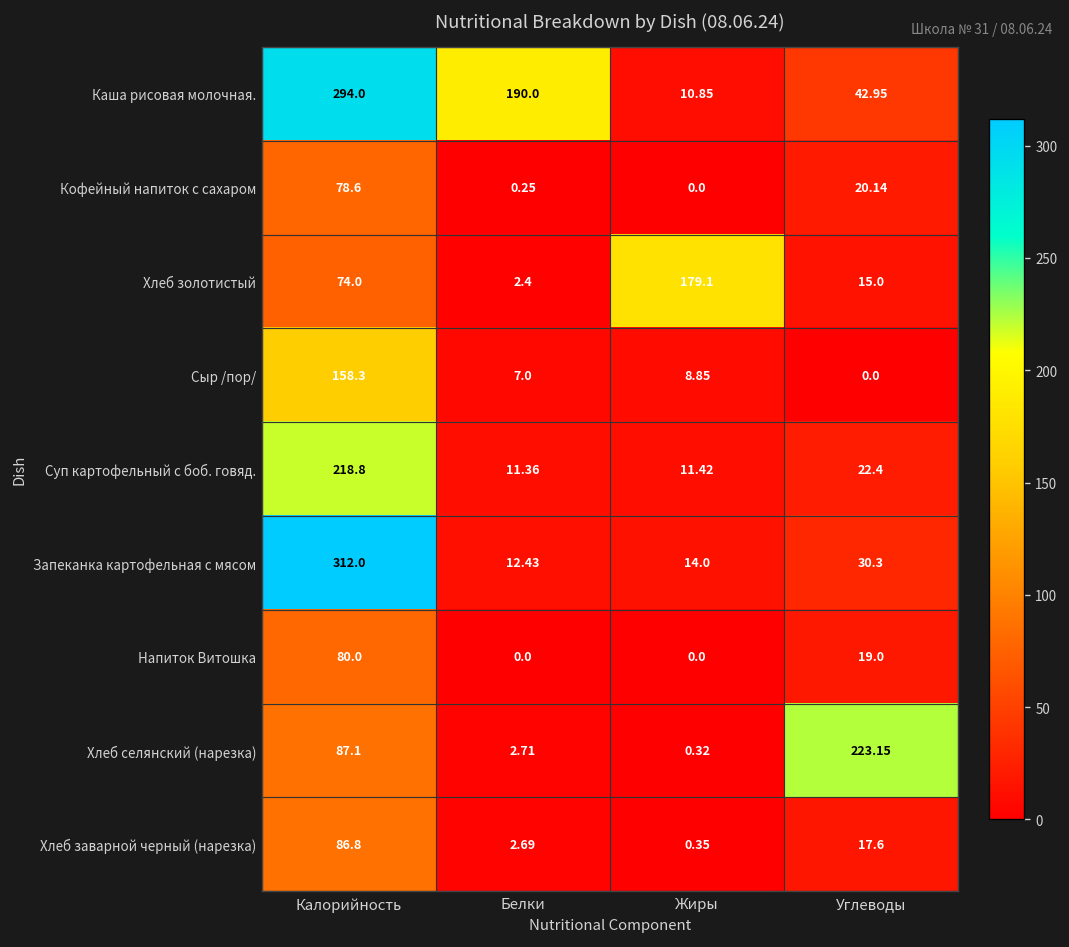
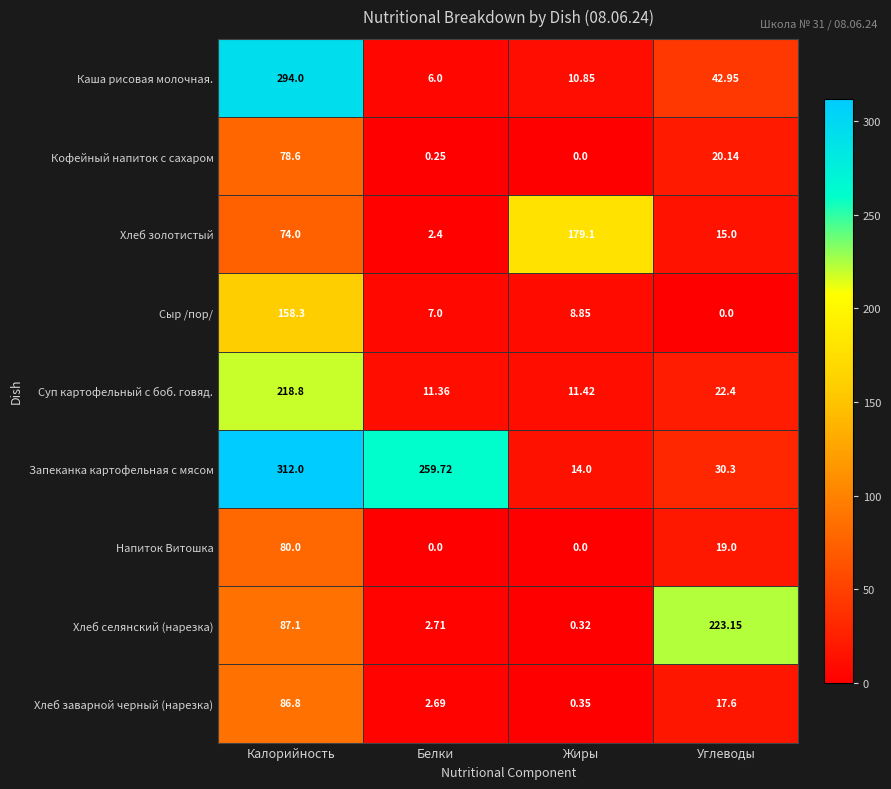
Каша рисовая молочная., Белки: 190.0 -> 6.0
Запеканка картофельная с мясом, Белки: 12.43 -> 259.72
